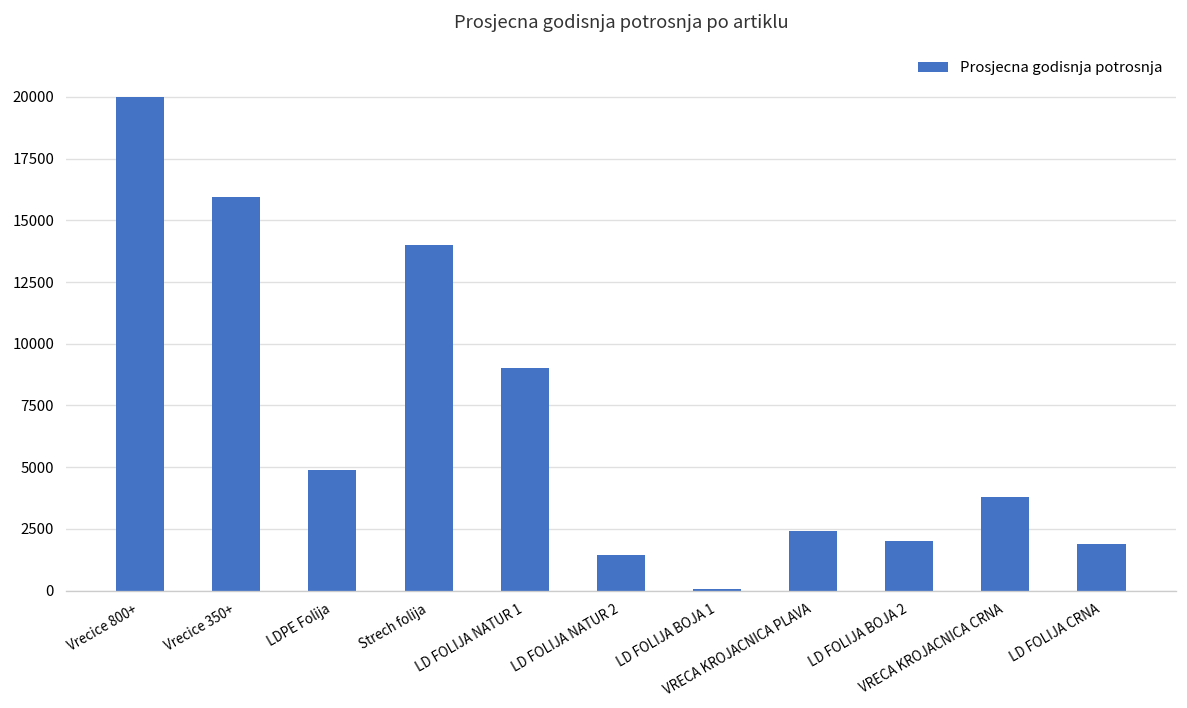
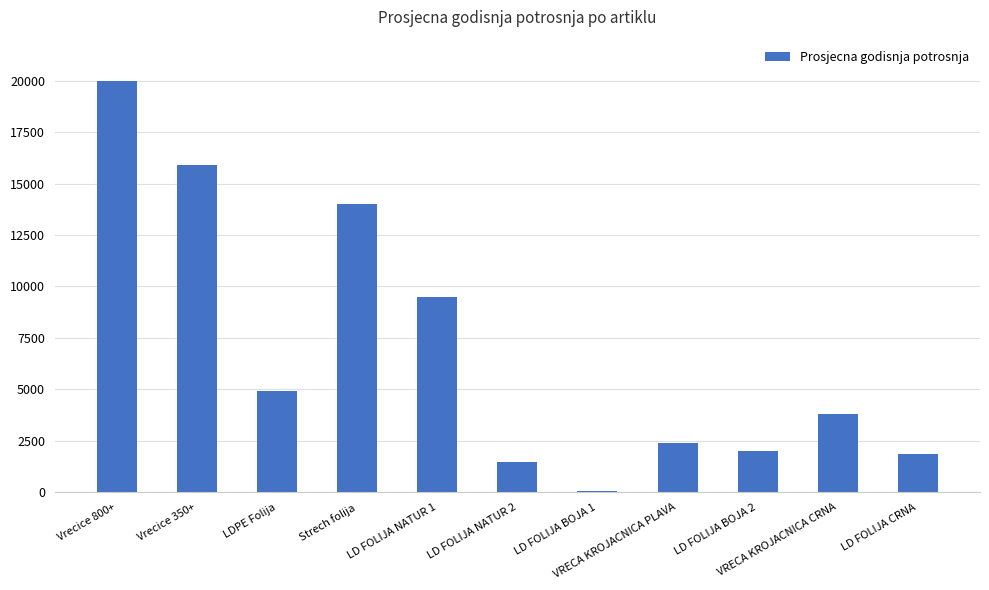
LD FOLIJA NATUR 1: 9000 -> 9500
